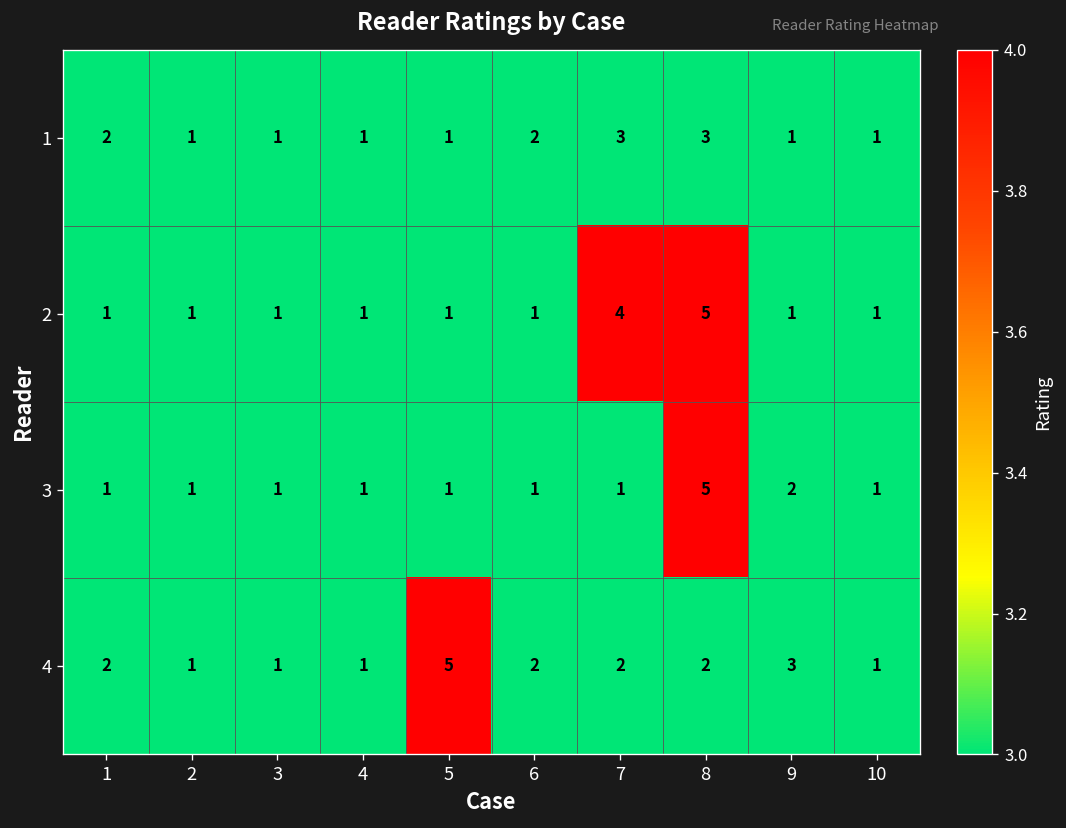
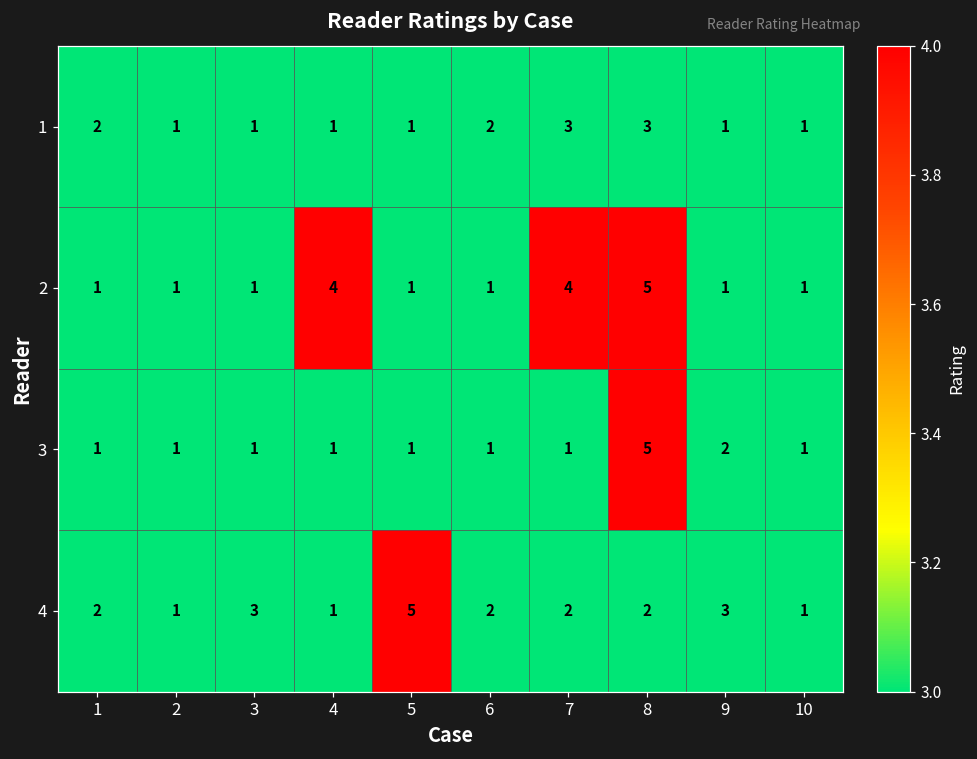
2, 4: 1 -> 4
4, 3: 1 -> 3
